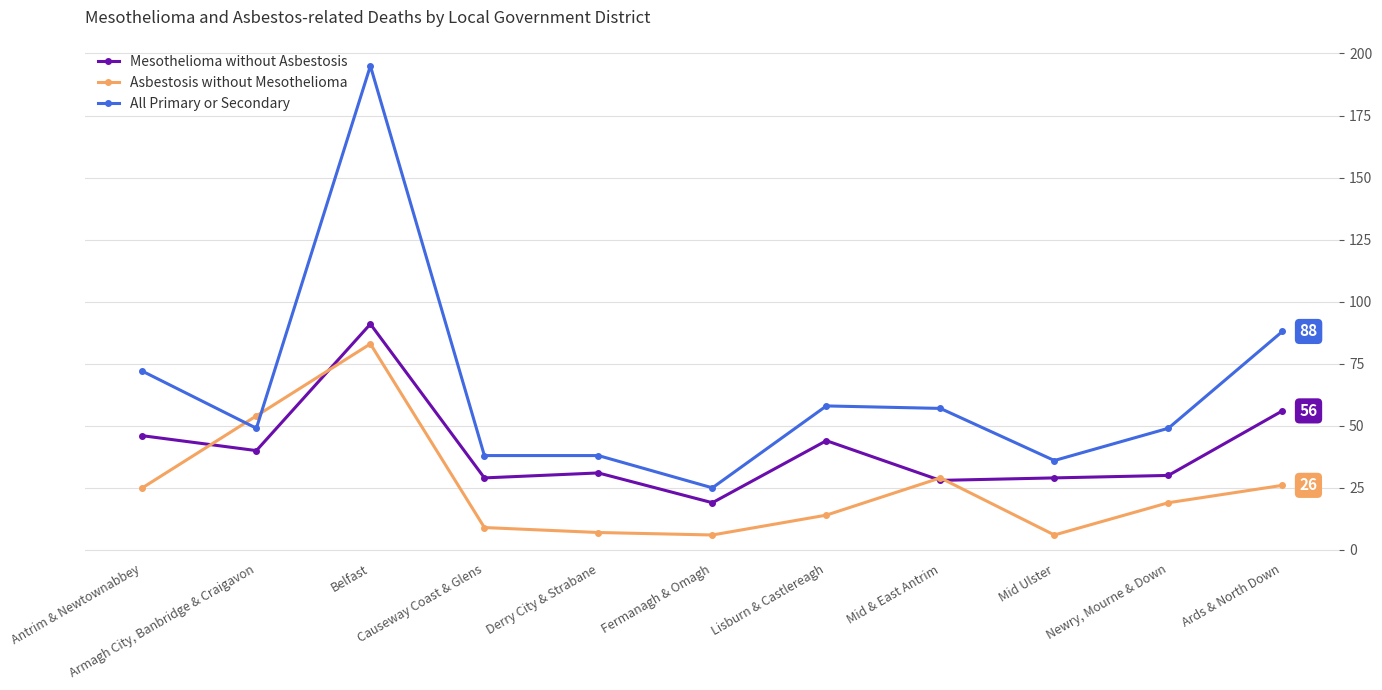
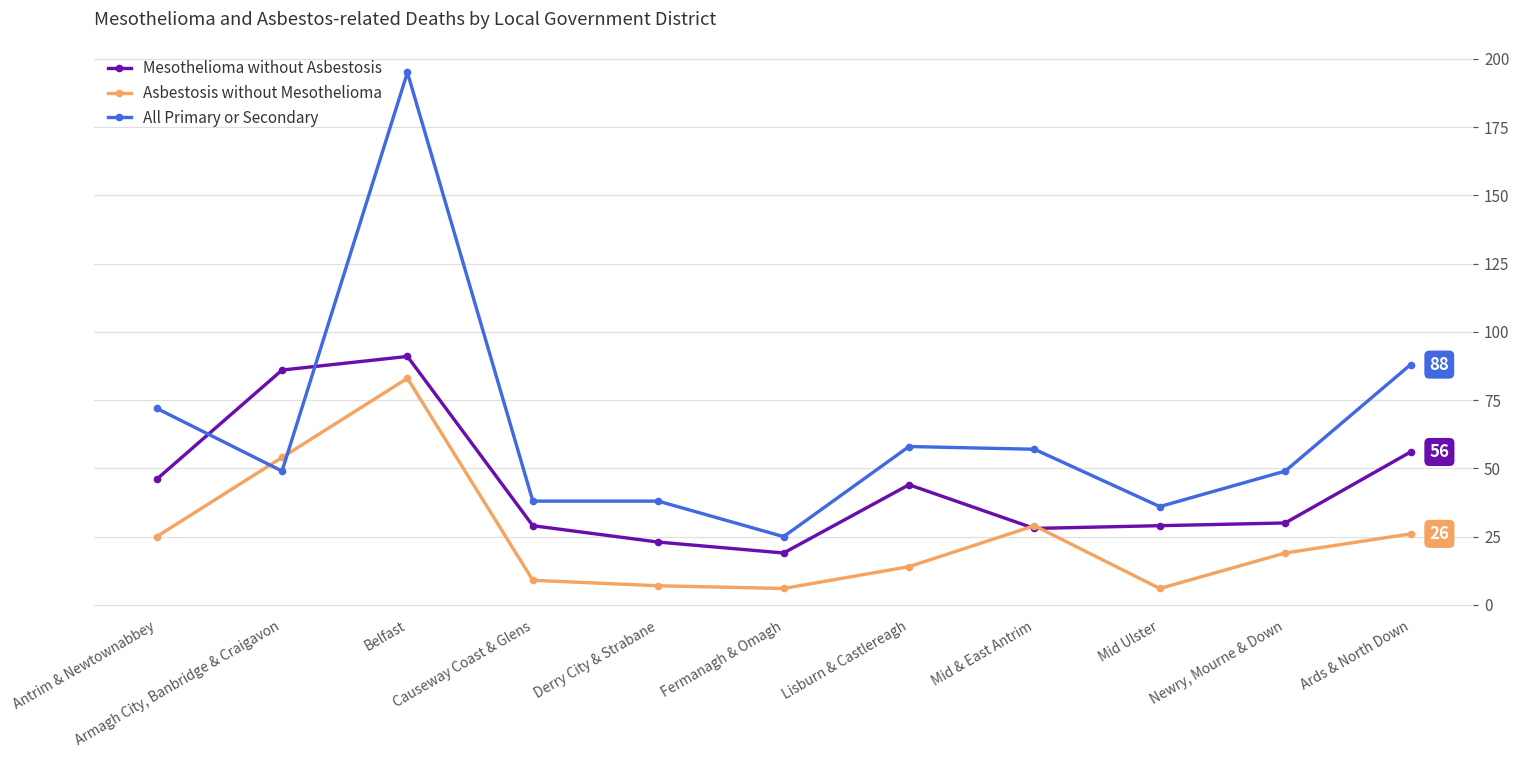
Mesothelioma without Asbestosis, Armagh City, Banbridge & Craigavon: 40 -> 86
Mesothelioma without Asbestosis, Derry City & Strabane: 31 -> 23
